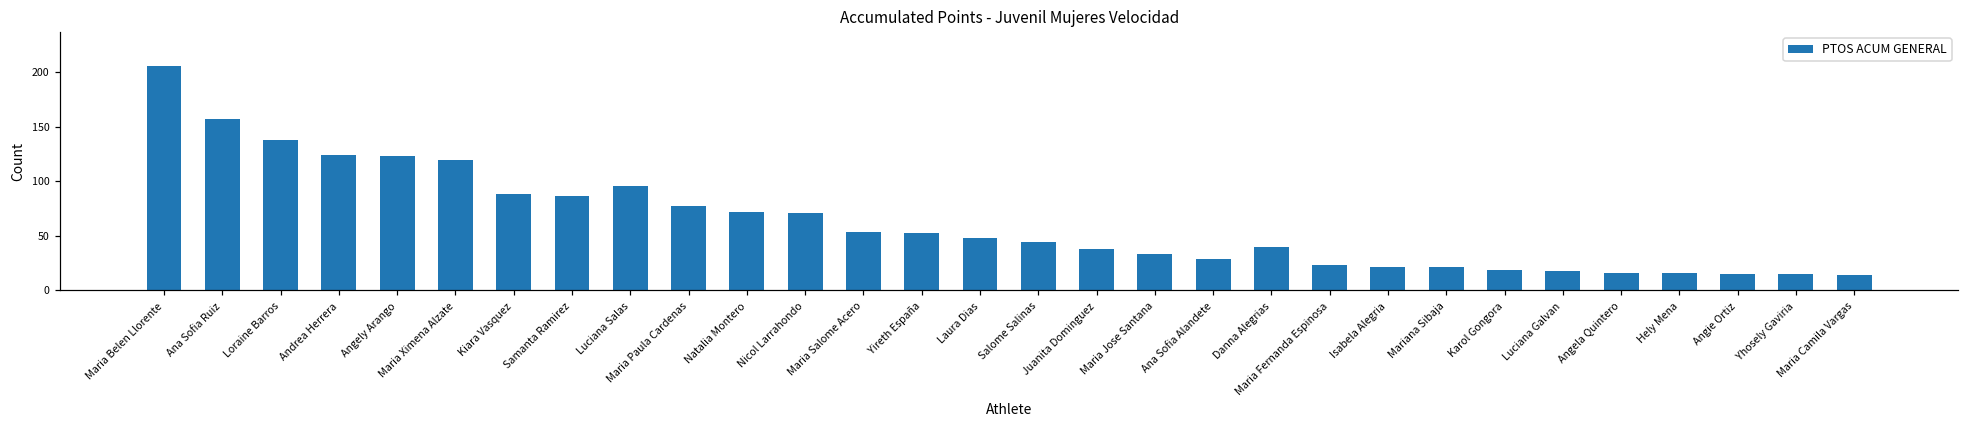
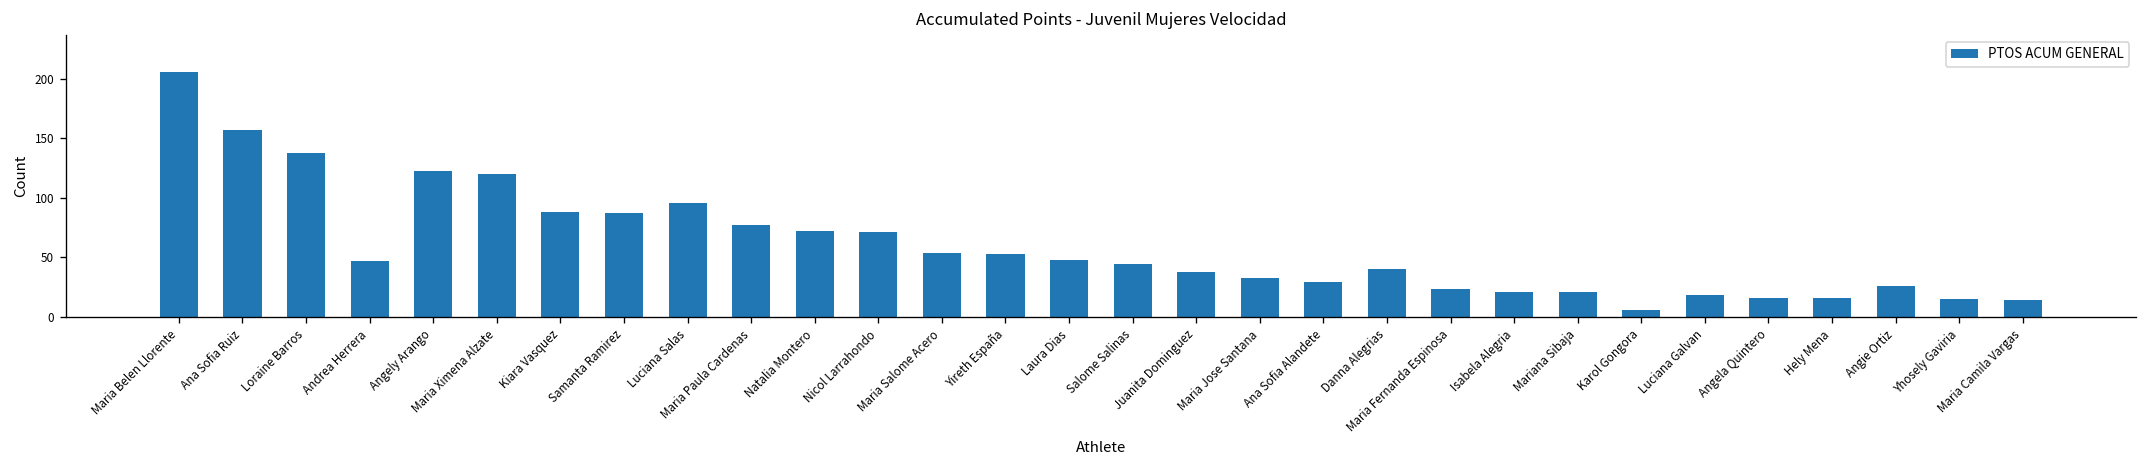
Andrea Herrera: 120 -> 50
Karol Gongora: 20 -> 10
Angie Ortiz: 20 -> 30
